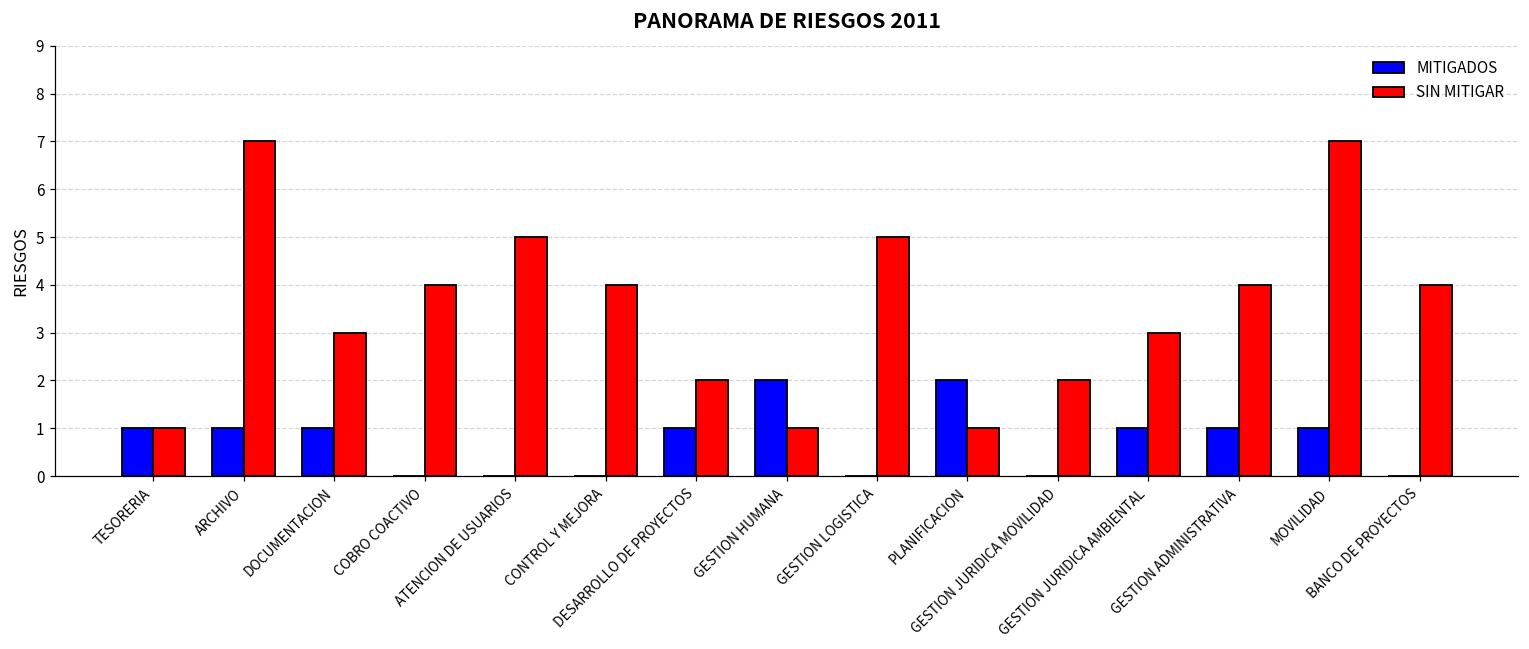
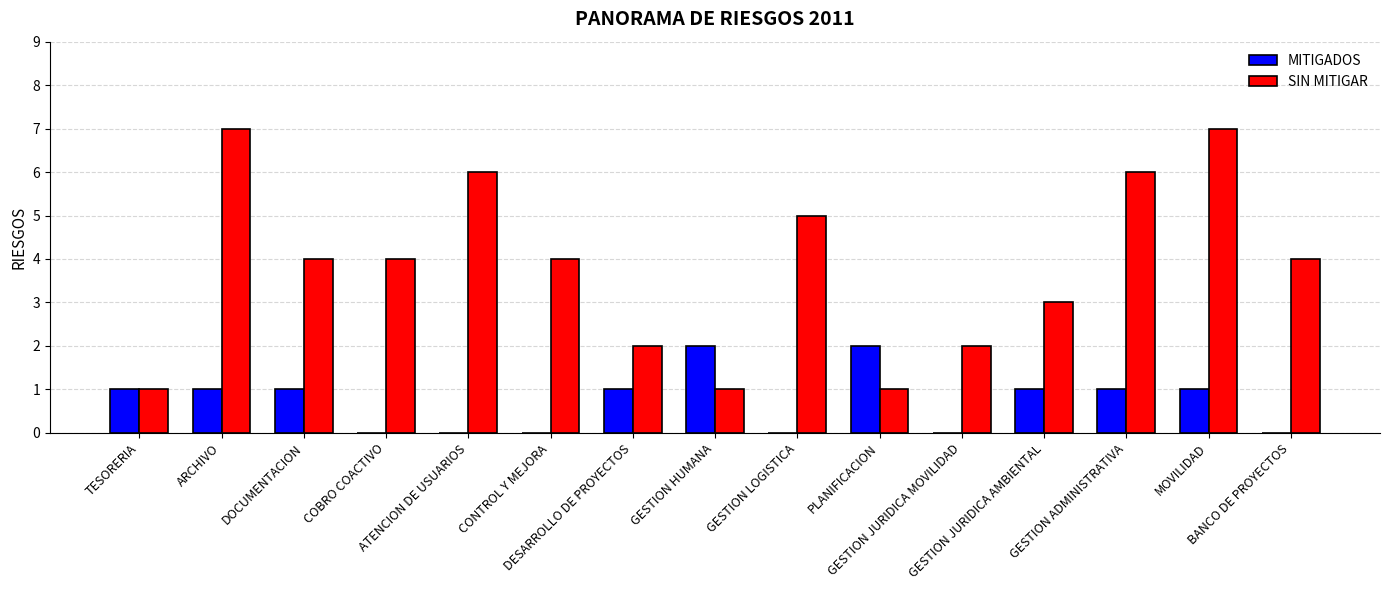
SIN MITIGAR, DOCUMENTACION: 3 -> 4
SIN MITIGAR, ATENCION DE USUARIOS: 5 -> 6
SIN MITIGAR, GESTION ADMINISTRATIVA: 4 -> 6
